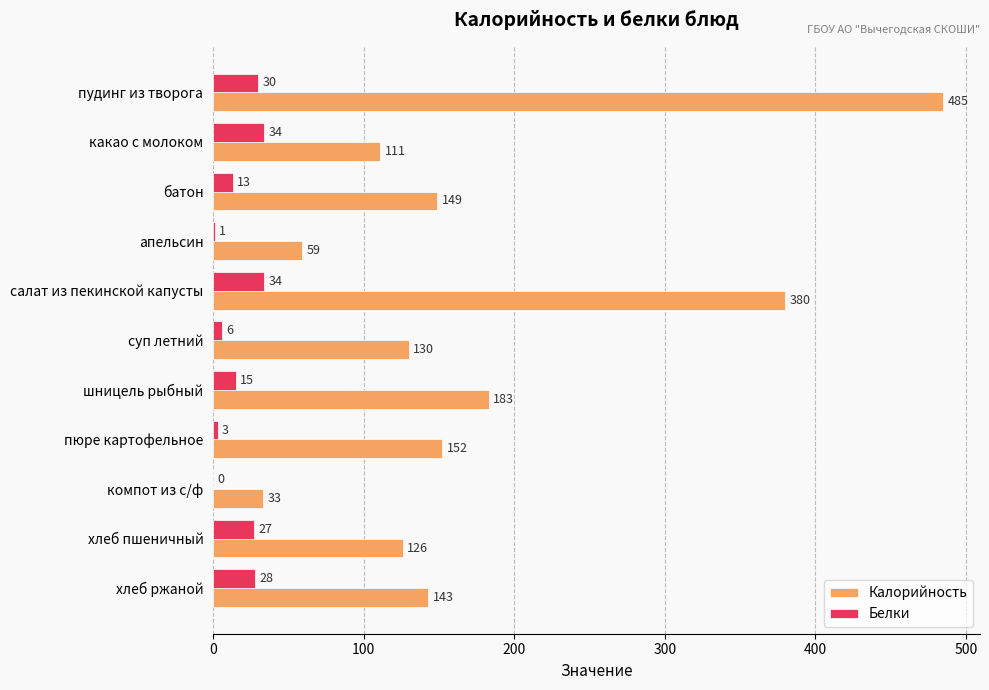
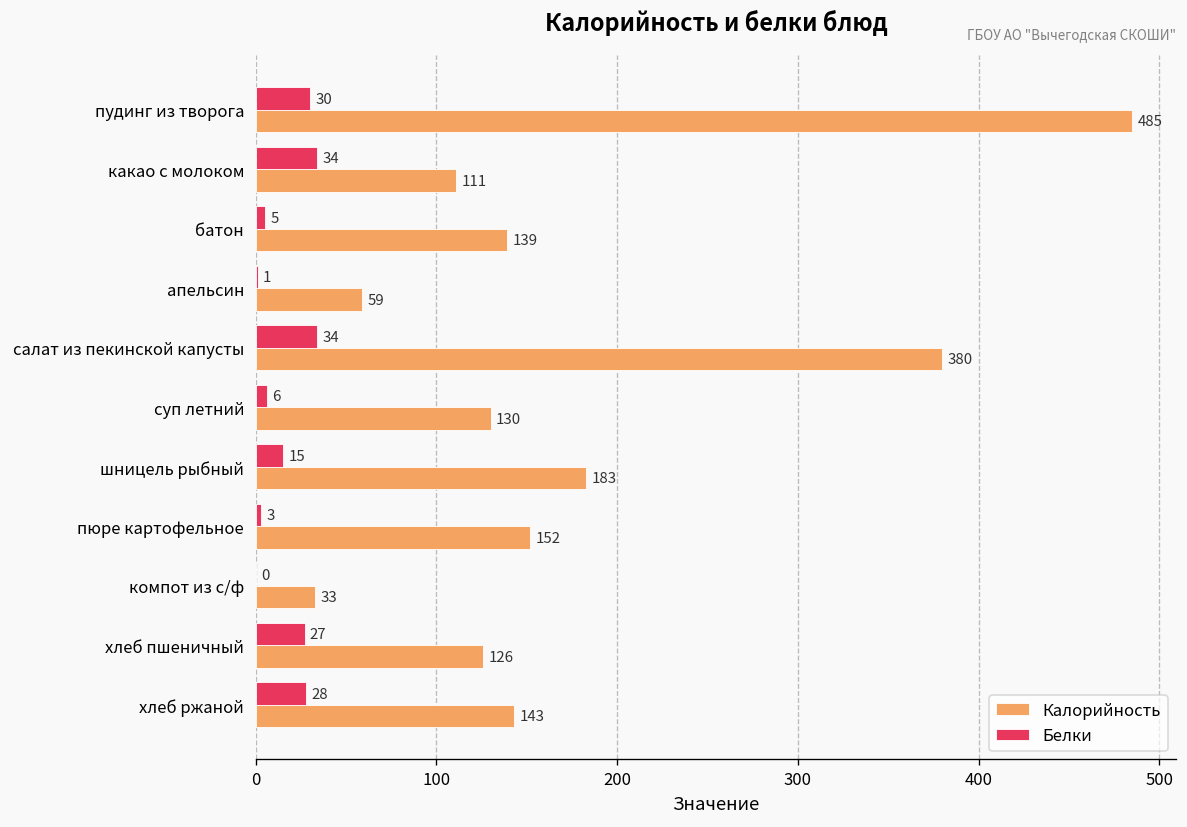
Белки, батон: 13 -> 5
Калорийность, батон: 149 -> 139
